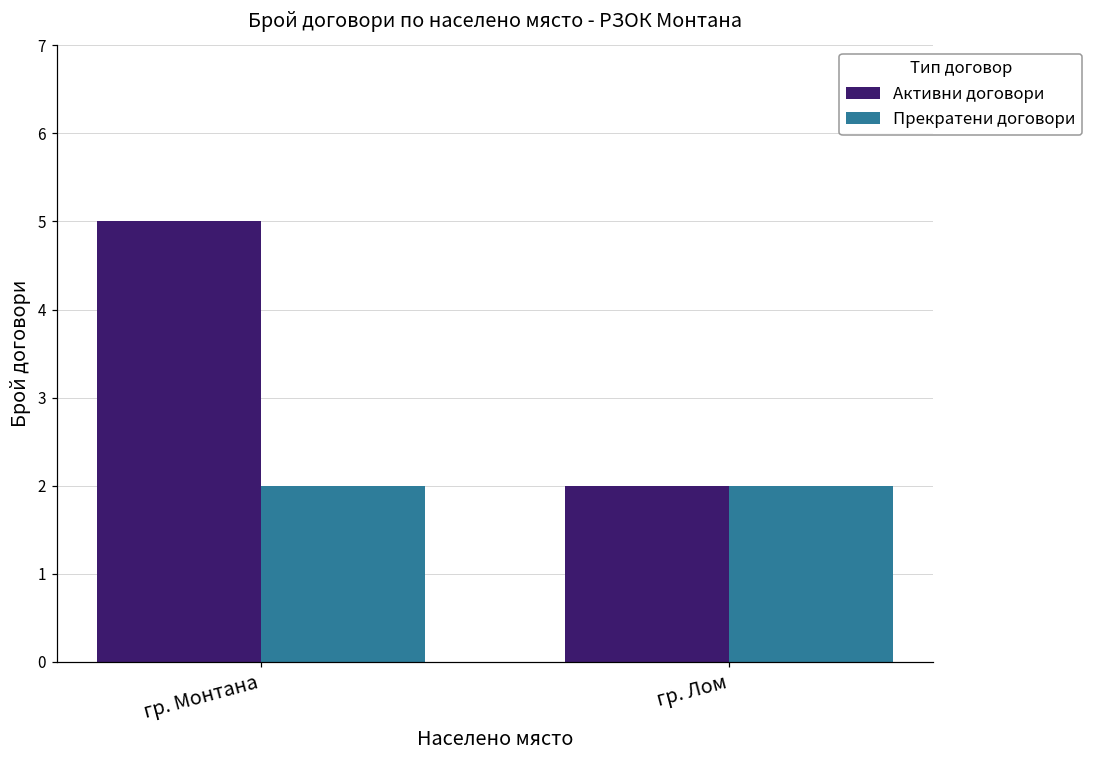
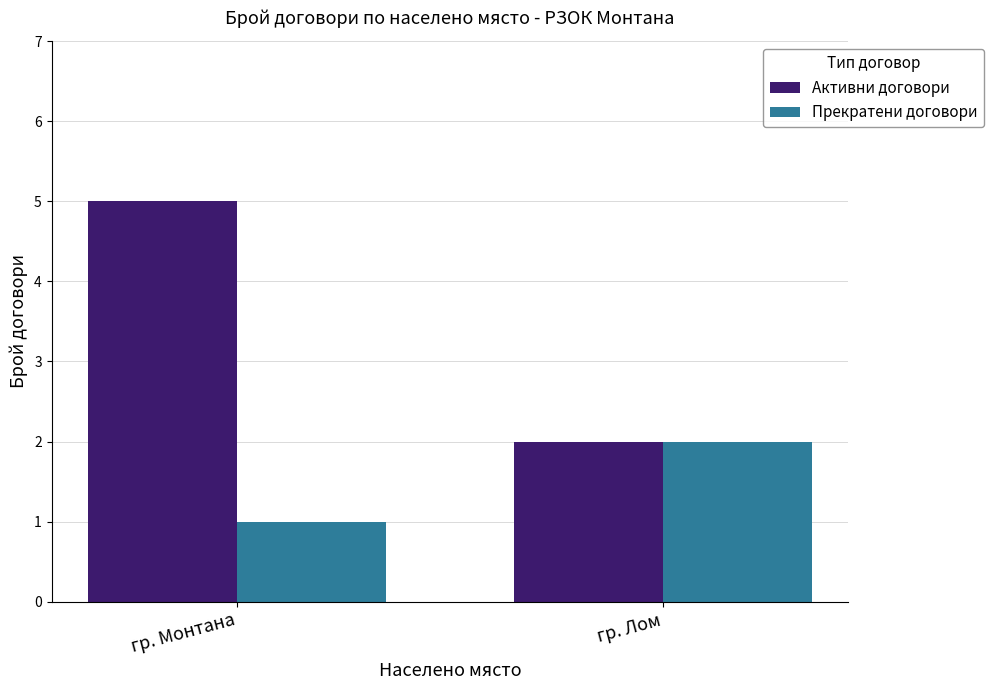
Прекратени договори, гр. Монтана: 2 -> 1
